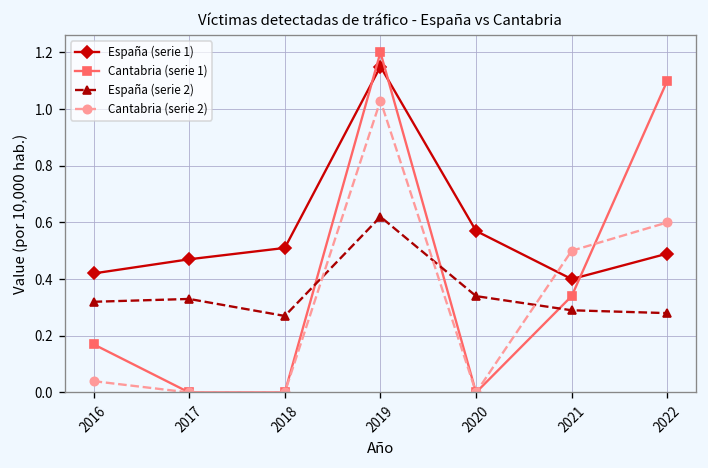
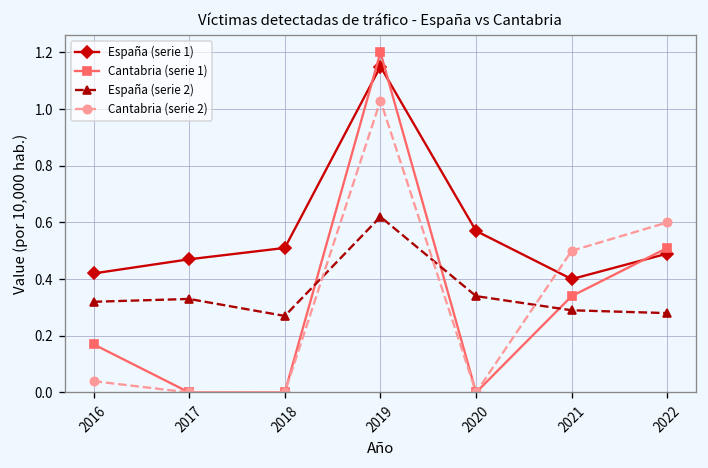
Cantabria (serie 1), 2022: 1.10 -> 0.51
